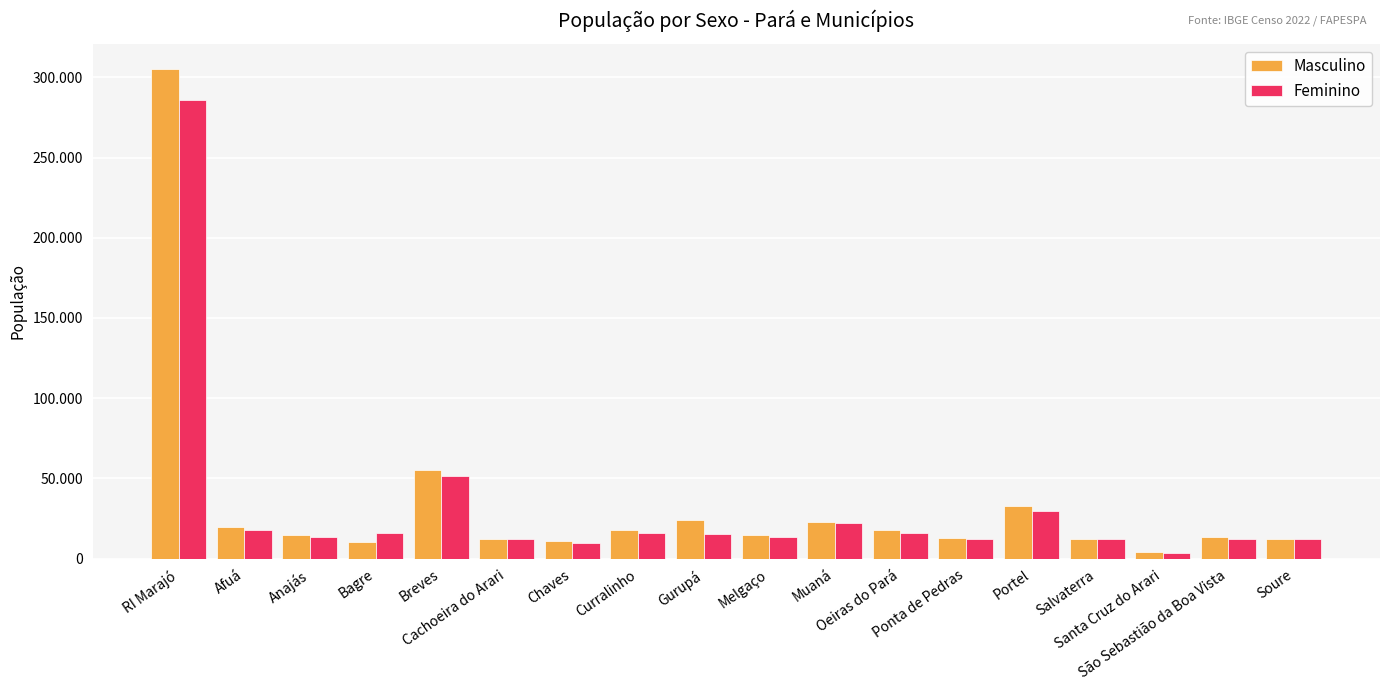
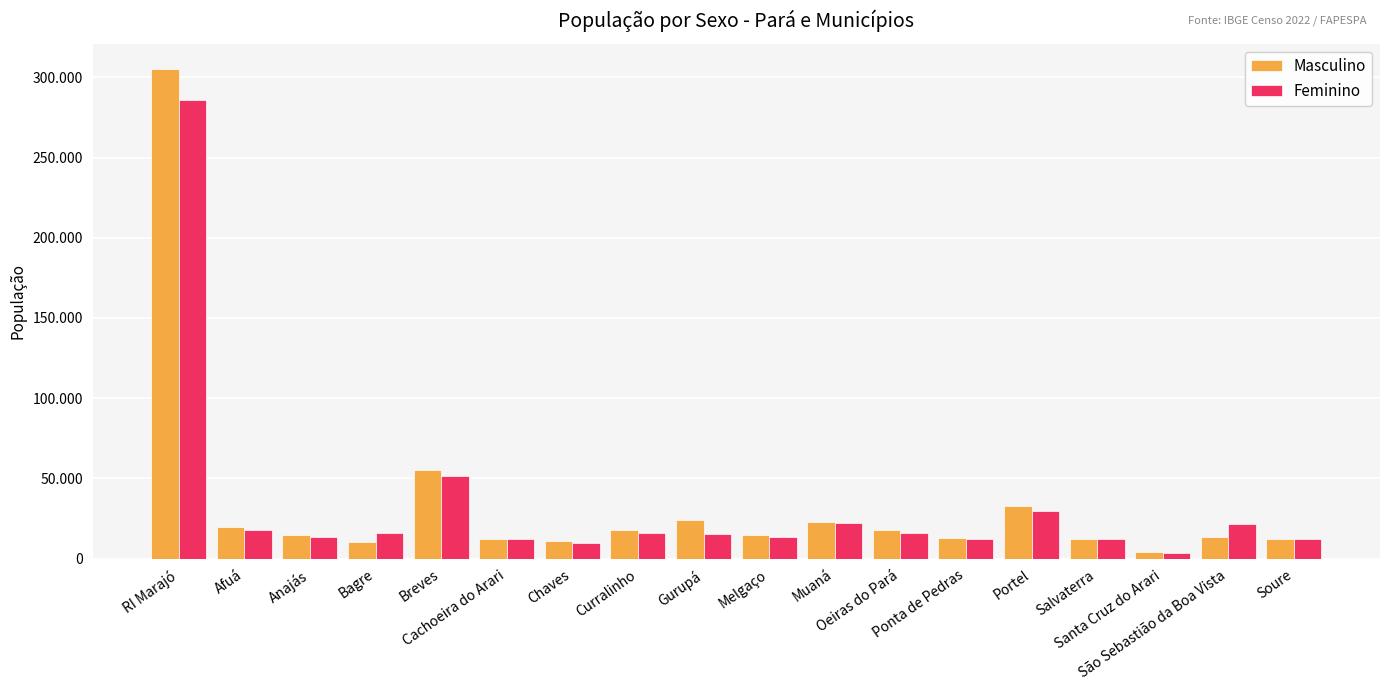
Feminino, São Sebastião da Boa Vista: 12 -> 21
